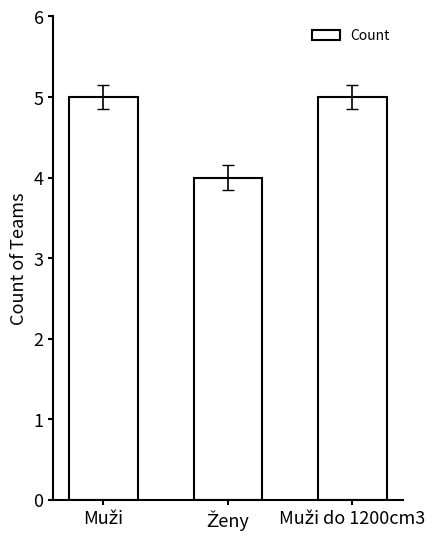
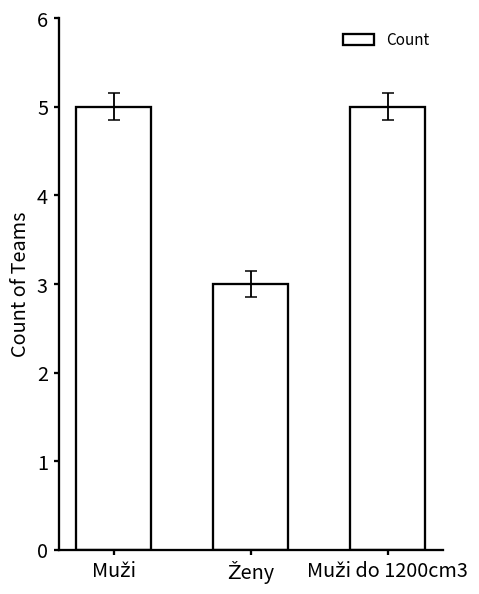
Count, Ženy: 4 -> 3
